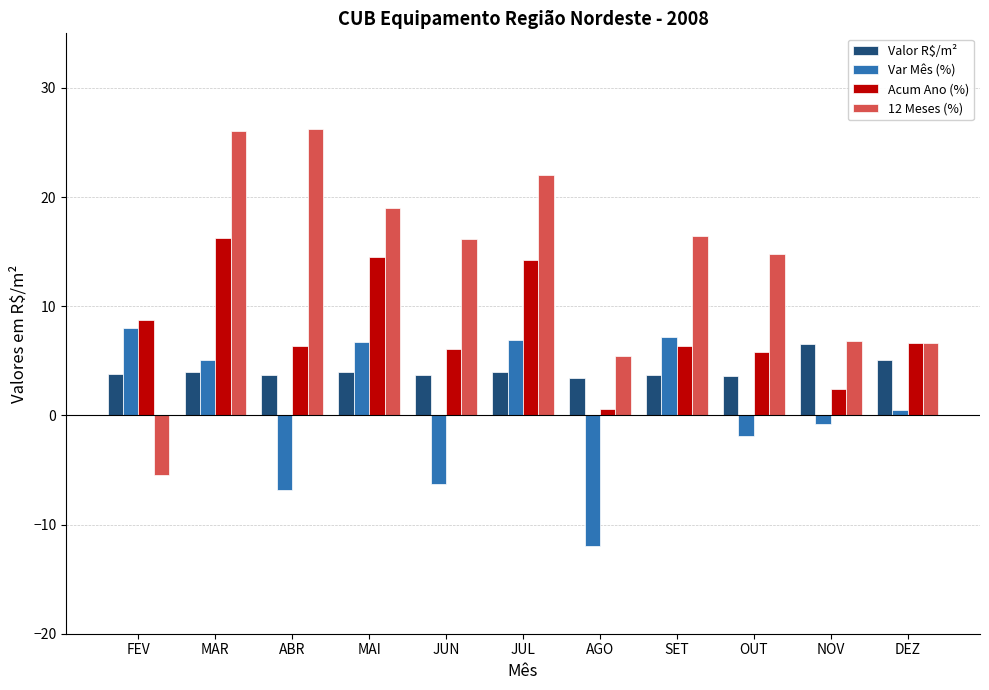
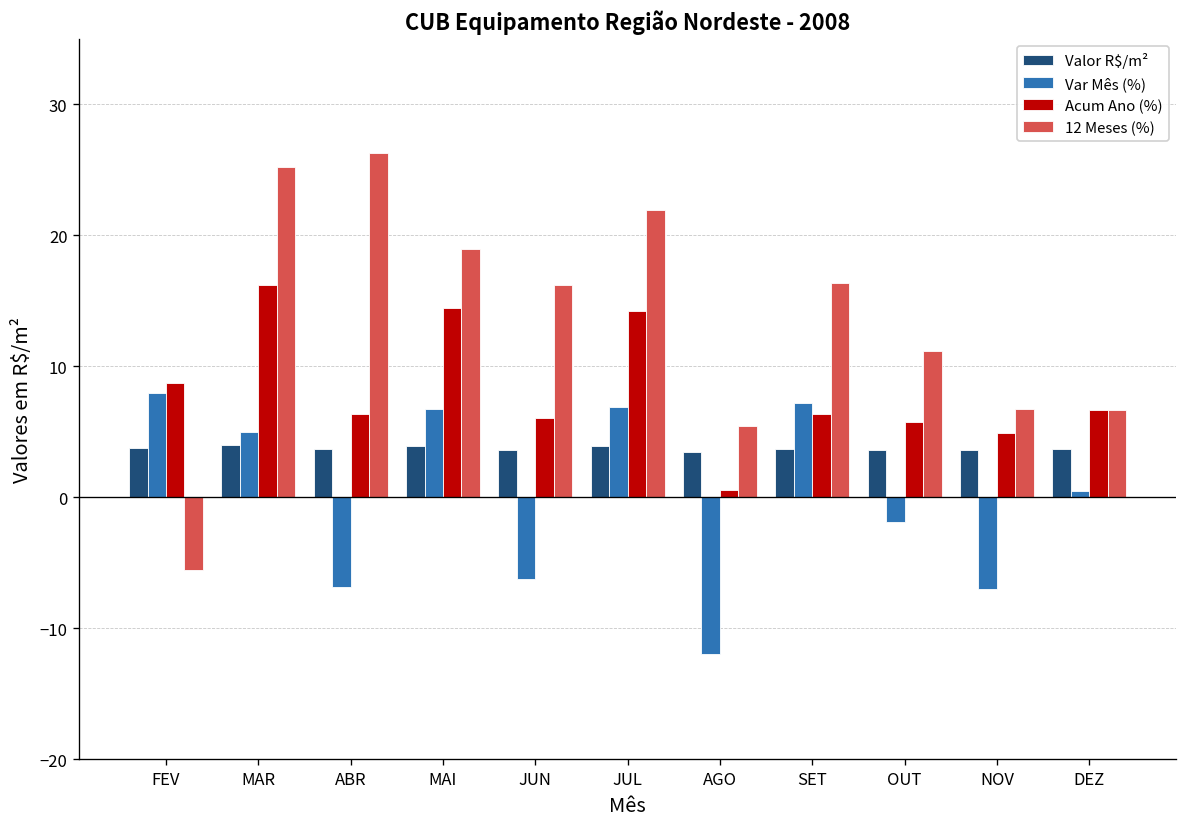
12 Meses (%), MAR: 26.1 -> 25.2
12 Meses (%), OUT: 14.8 -> 11.2
Valor R$/m², NOV: 6.6 -> 3.6
Var Mês (%), NOV: -0.8 -> -7.0
Acum Ano (%), NOV: 2.4 -> 4.9
Valor R$/m², DEZ: 5.0 -> 3.7
